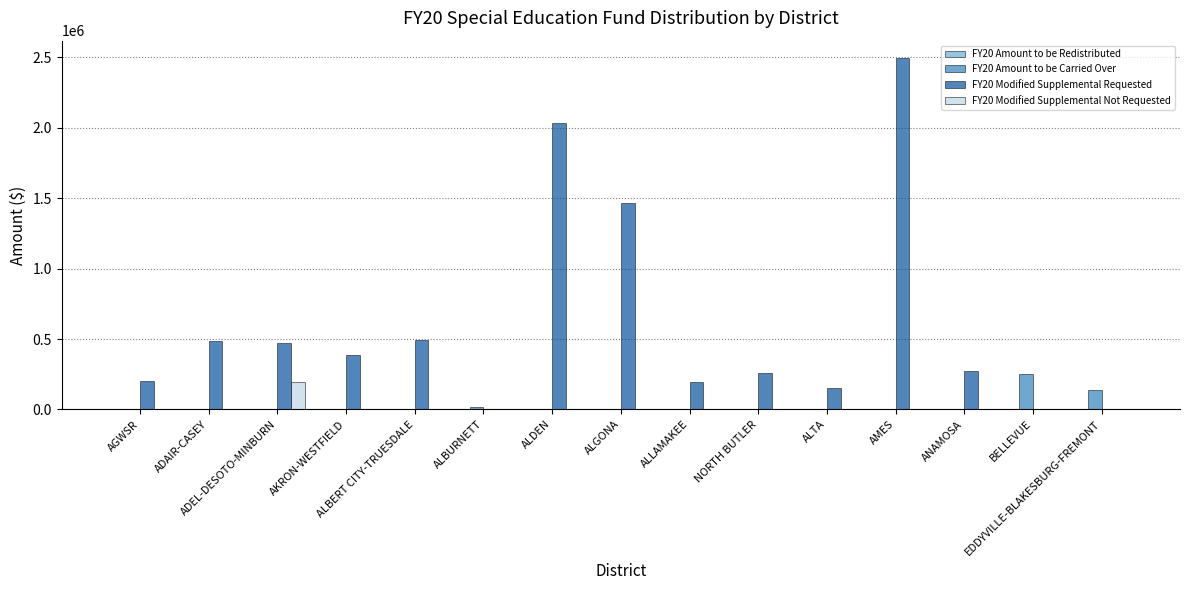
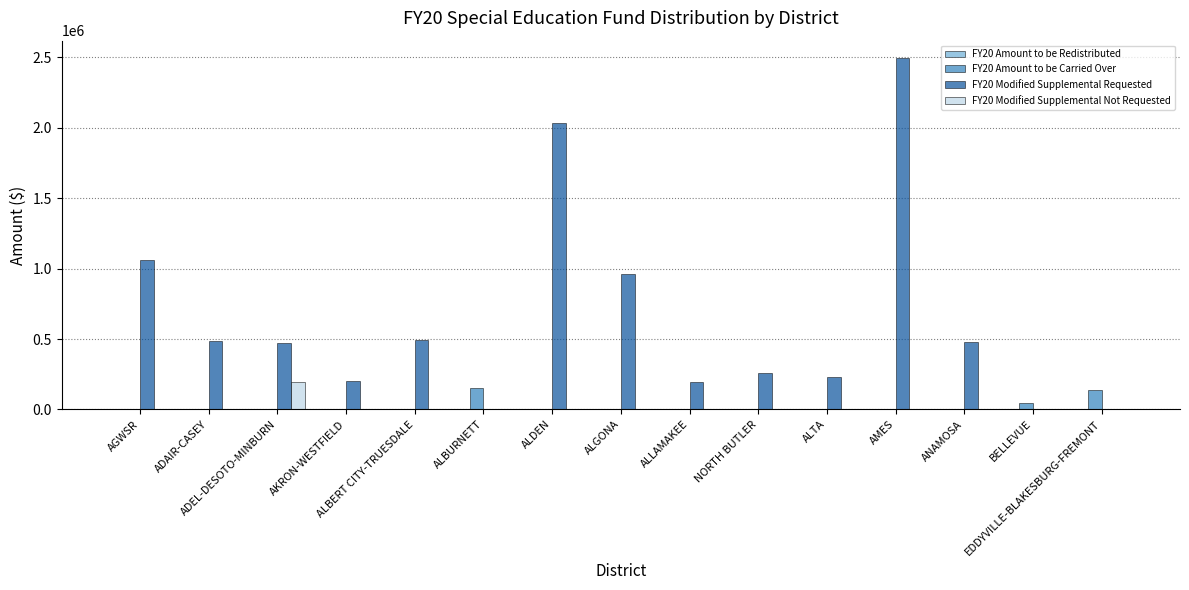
FY20 Modified Supplemental Requested, AGWSR: 200000 -> 1060000
FY20 Modified Supplemental Requested, AKRON-WESTFIELD: 380000 -> 200000
FY20 Amount to be Carried Over, ALBURNETT: 20000 -> 150000
FY20 Modified Supplemental Requested, ALGONA: 1470000 -> 960000
FY20 Modified Supplemental Requested, ALTA: 150000 -> 230000
FY20 Modified Supplemental Requested, ANAMOSA: 270000 -> 480000
FY20 Amount to be Carried Over, BELLEVUE: 250000 -> 50000
